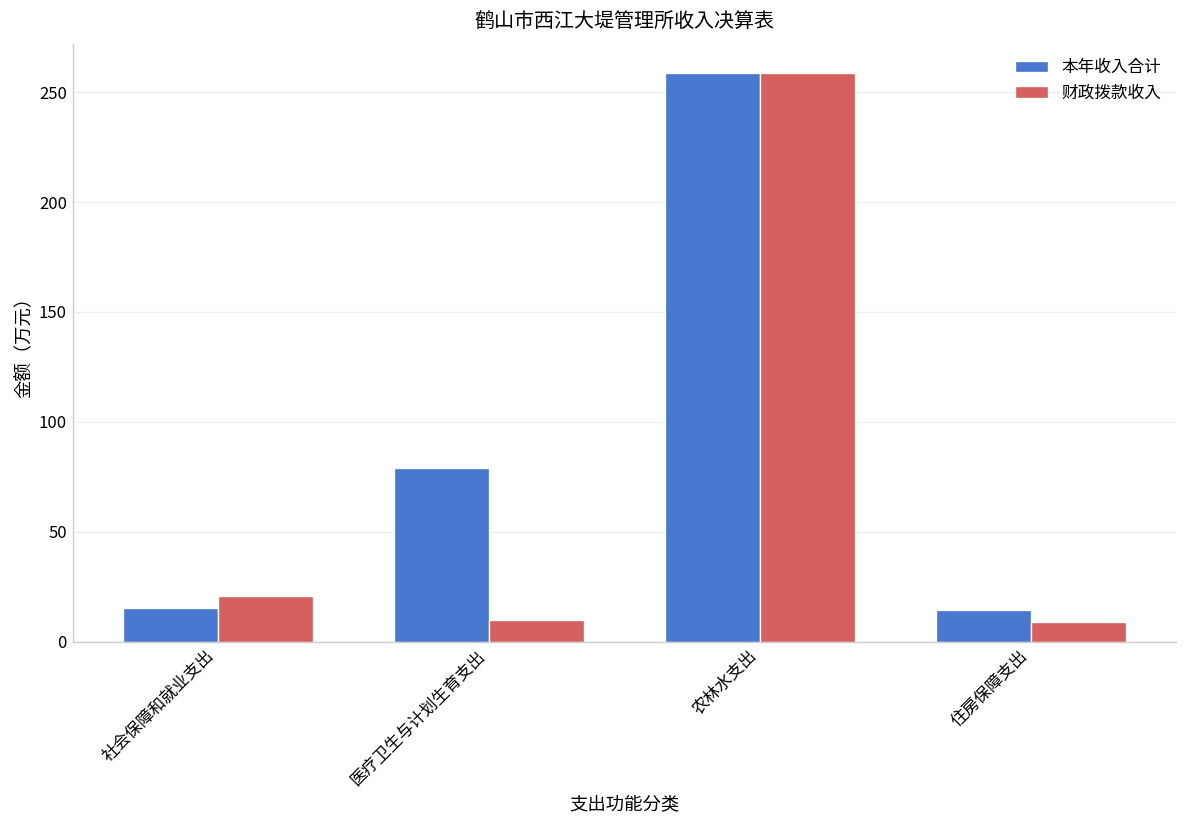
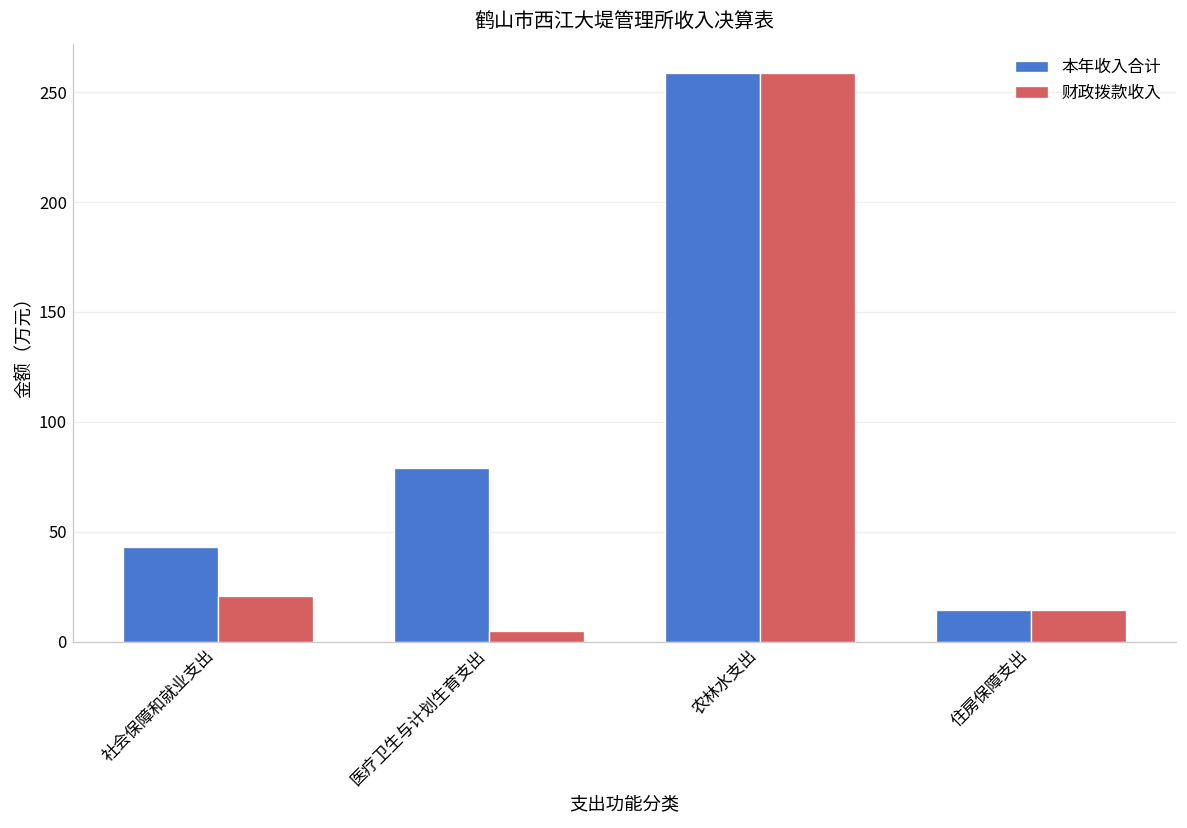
本年收入合计, 社会保障和就业支出: 15 -> 43
财政拨款收入, 医疗卫生与计划生育支出: 10 -> 5
财政拨款收入, 住房保障支出: 9 -> 14
